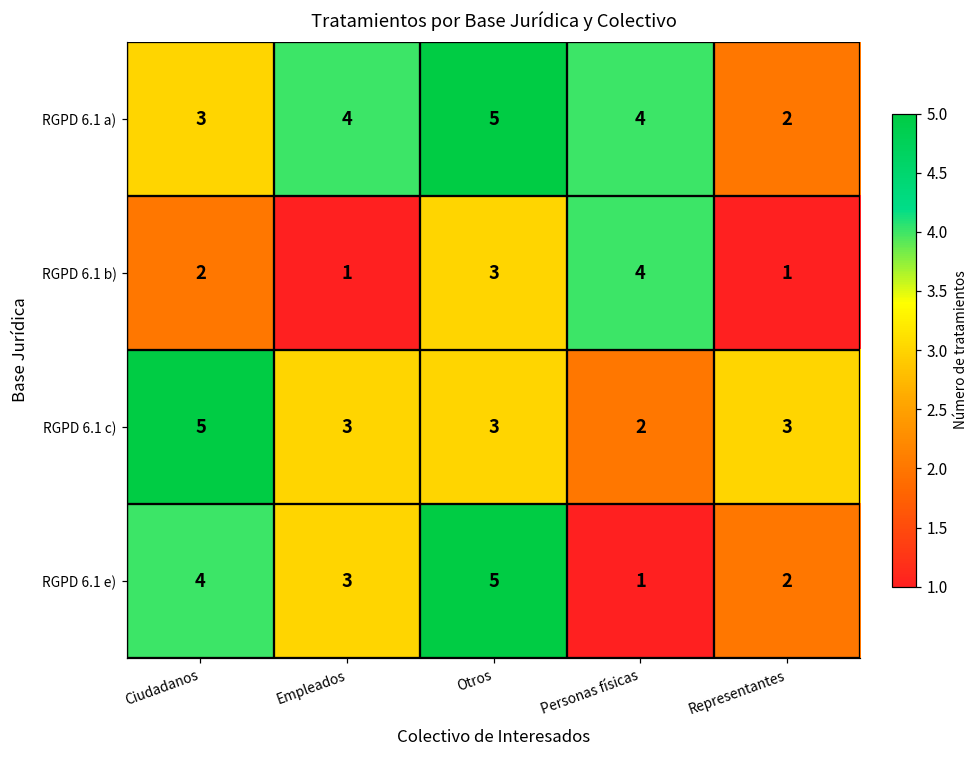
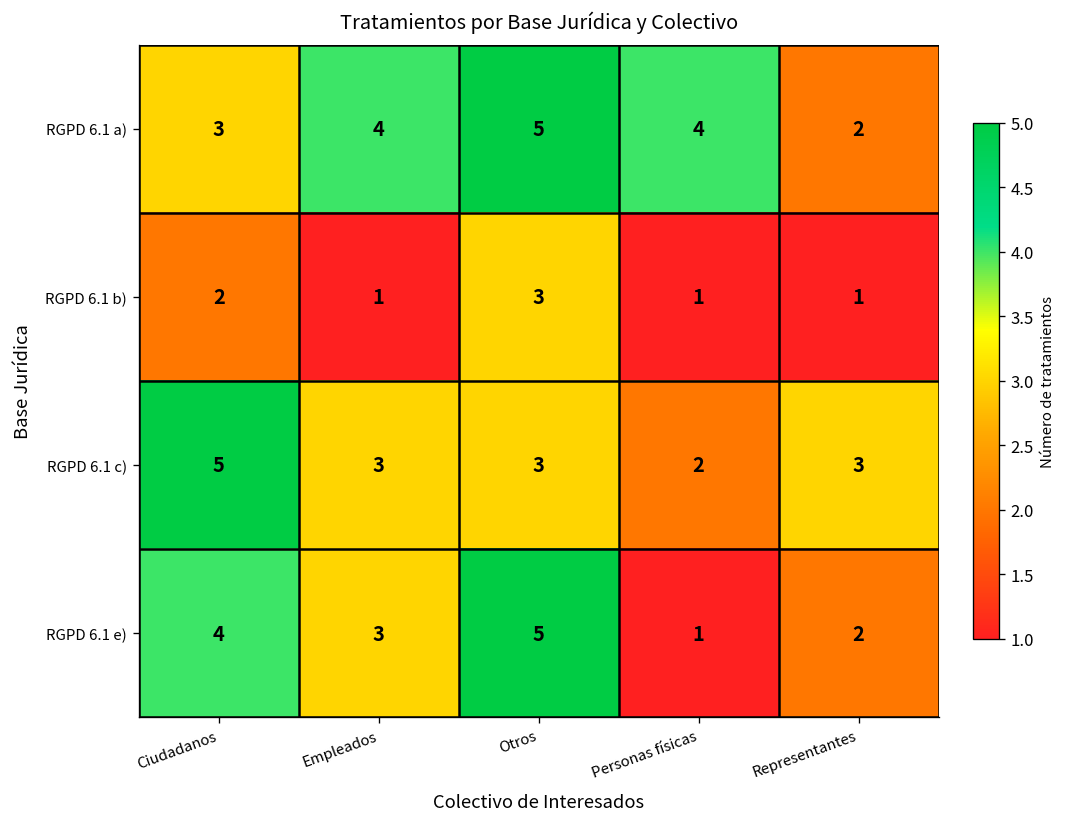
RGPD 6.1 b), Personas físicas: 4 -> 1
